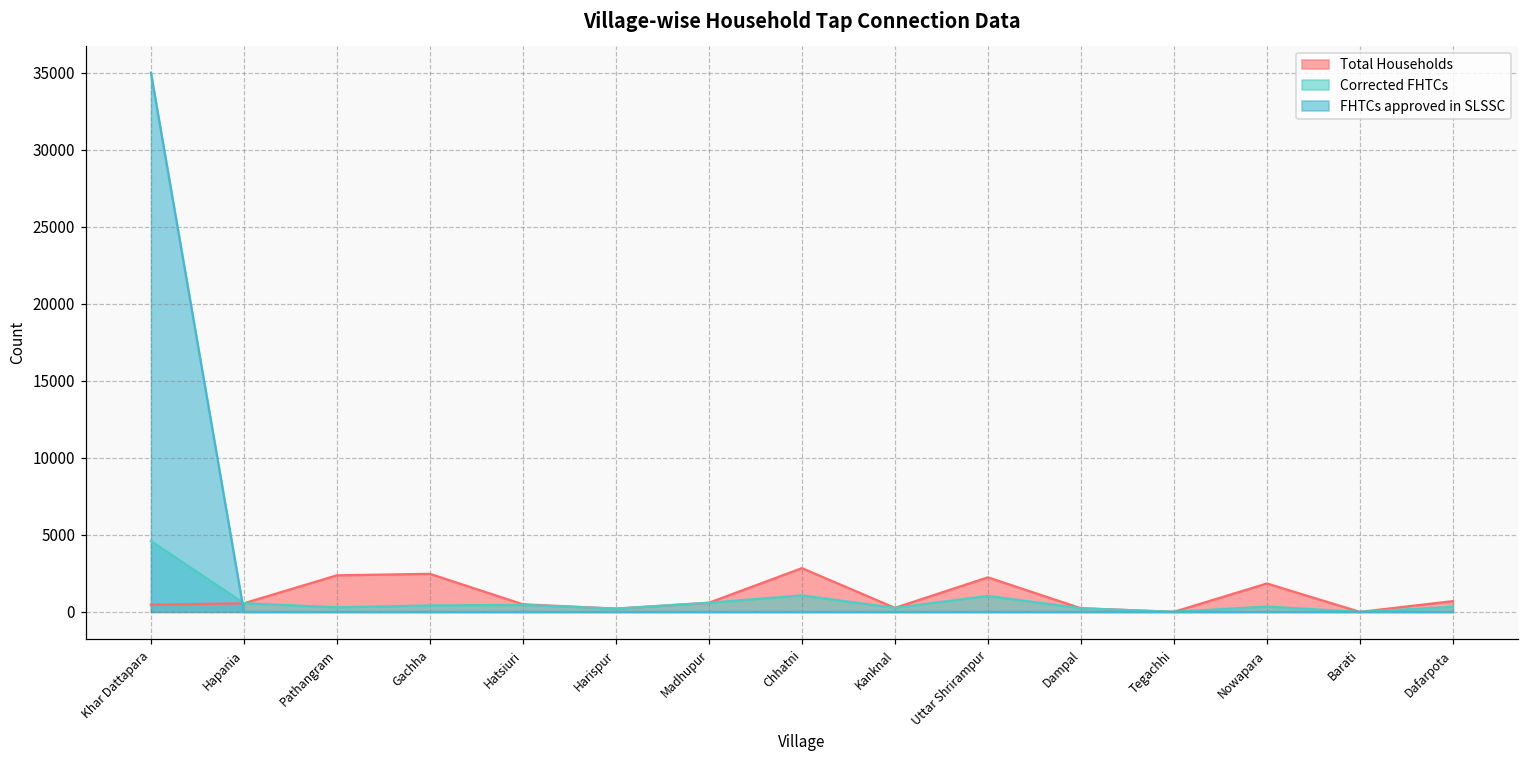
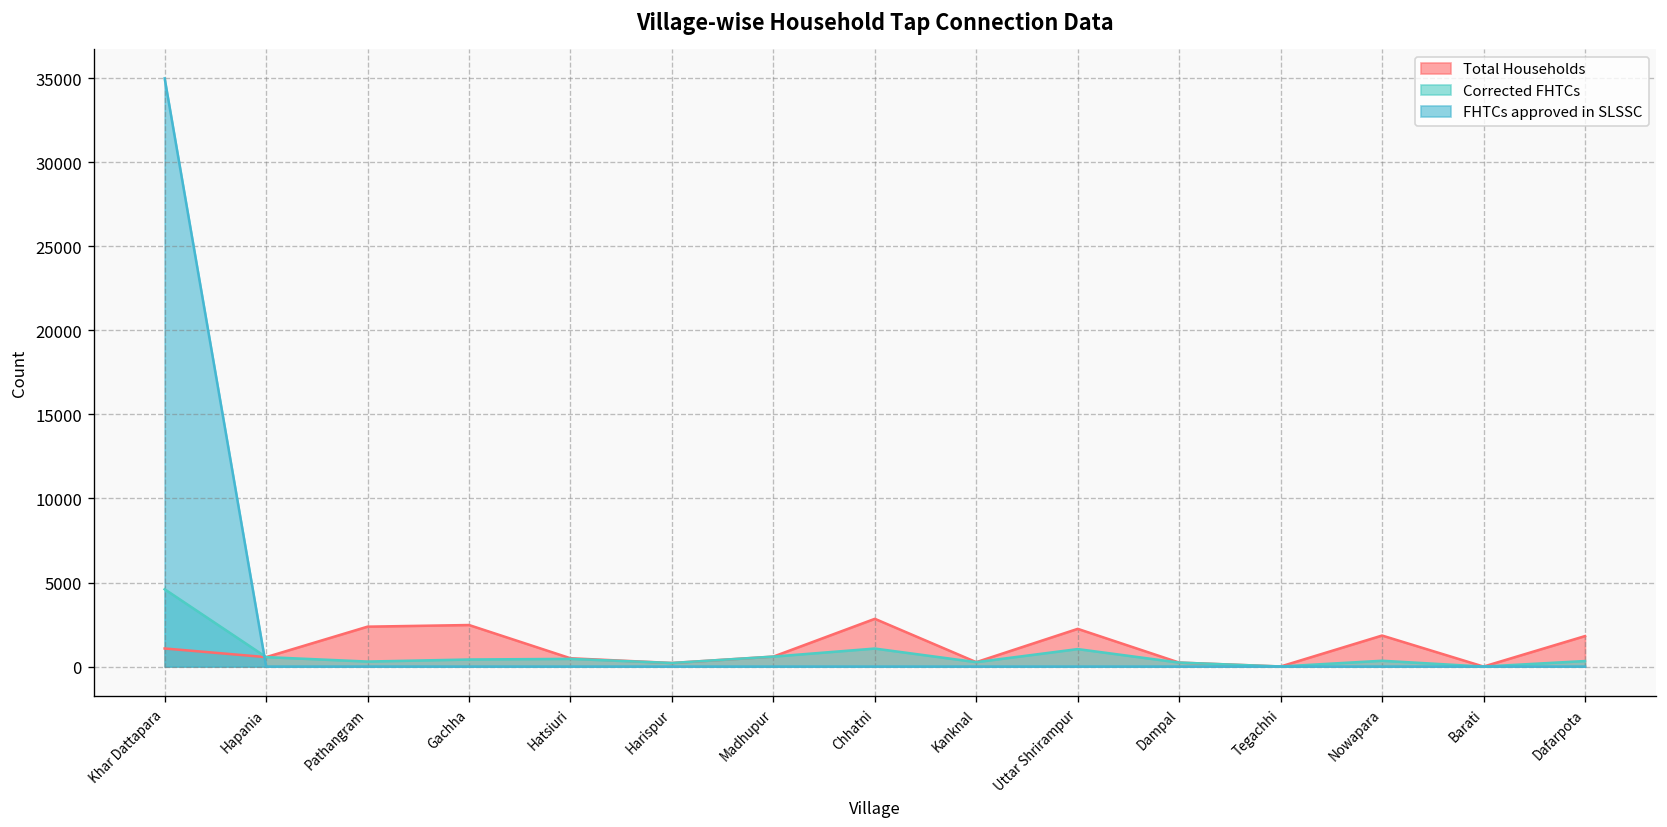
Total Households, Khar Dattapara: 500 -> 1100
Total Households, Dafarpota: 700 -> 1800
